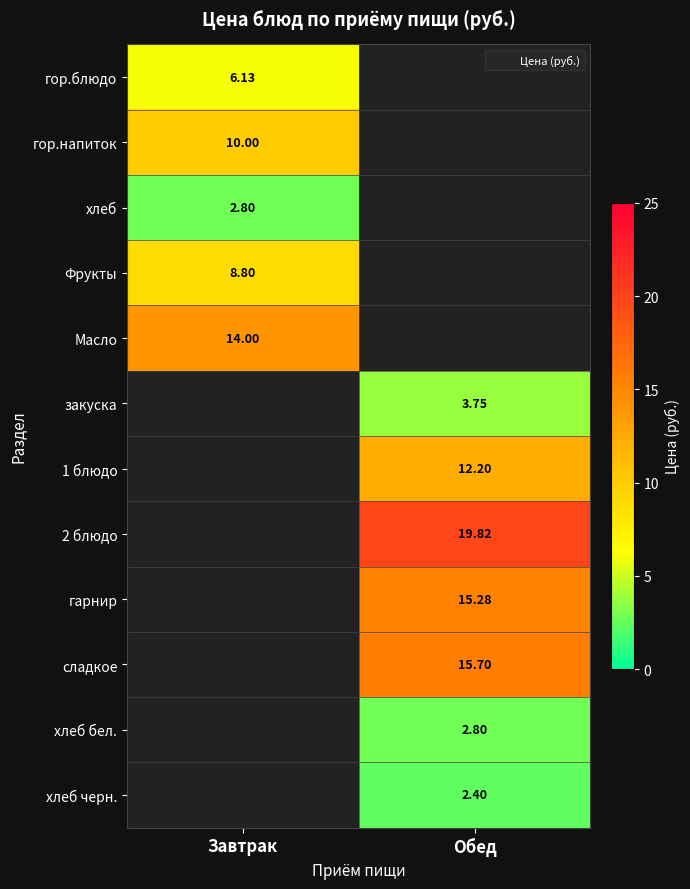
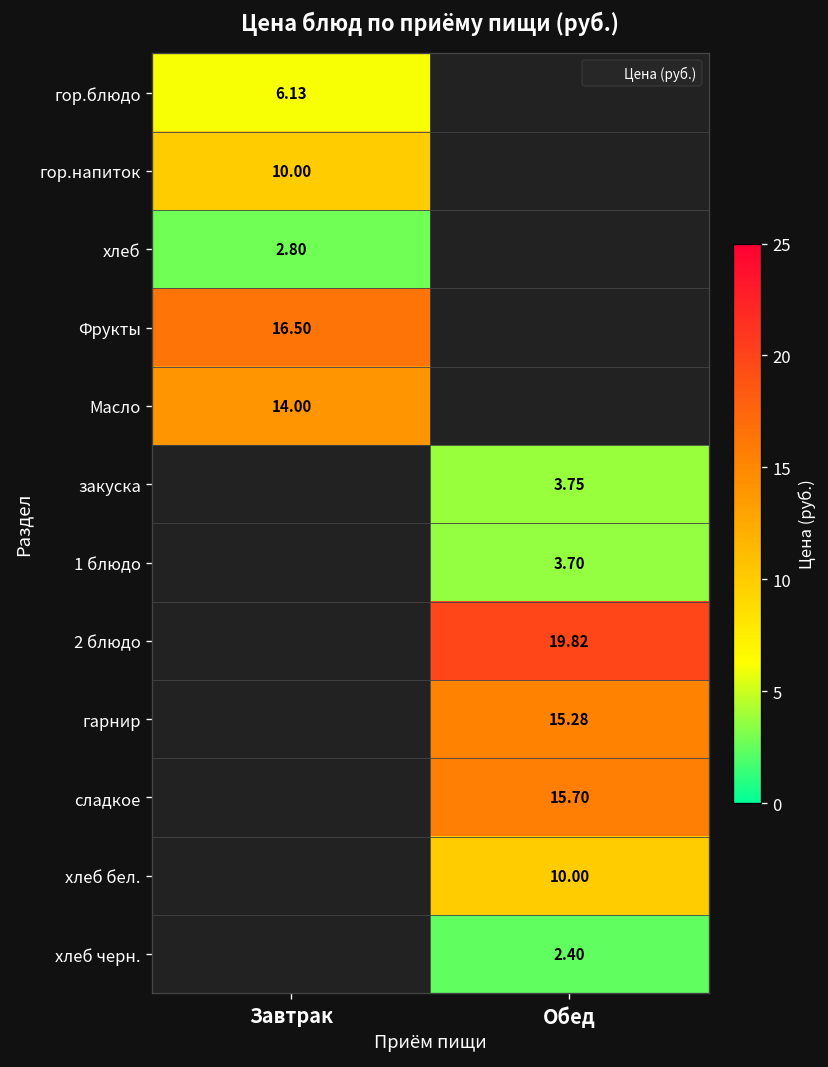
Фрукты, Завтрак: 8.80 -> 16.50
1 блюдо, Обед: 12.20 -> 3.70
хлеб бел., Обед: 2.80 -> 10.00
